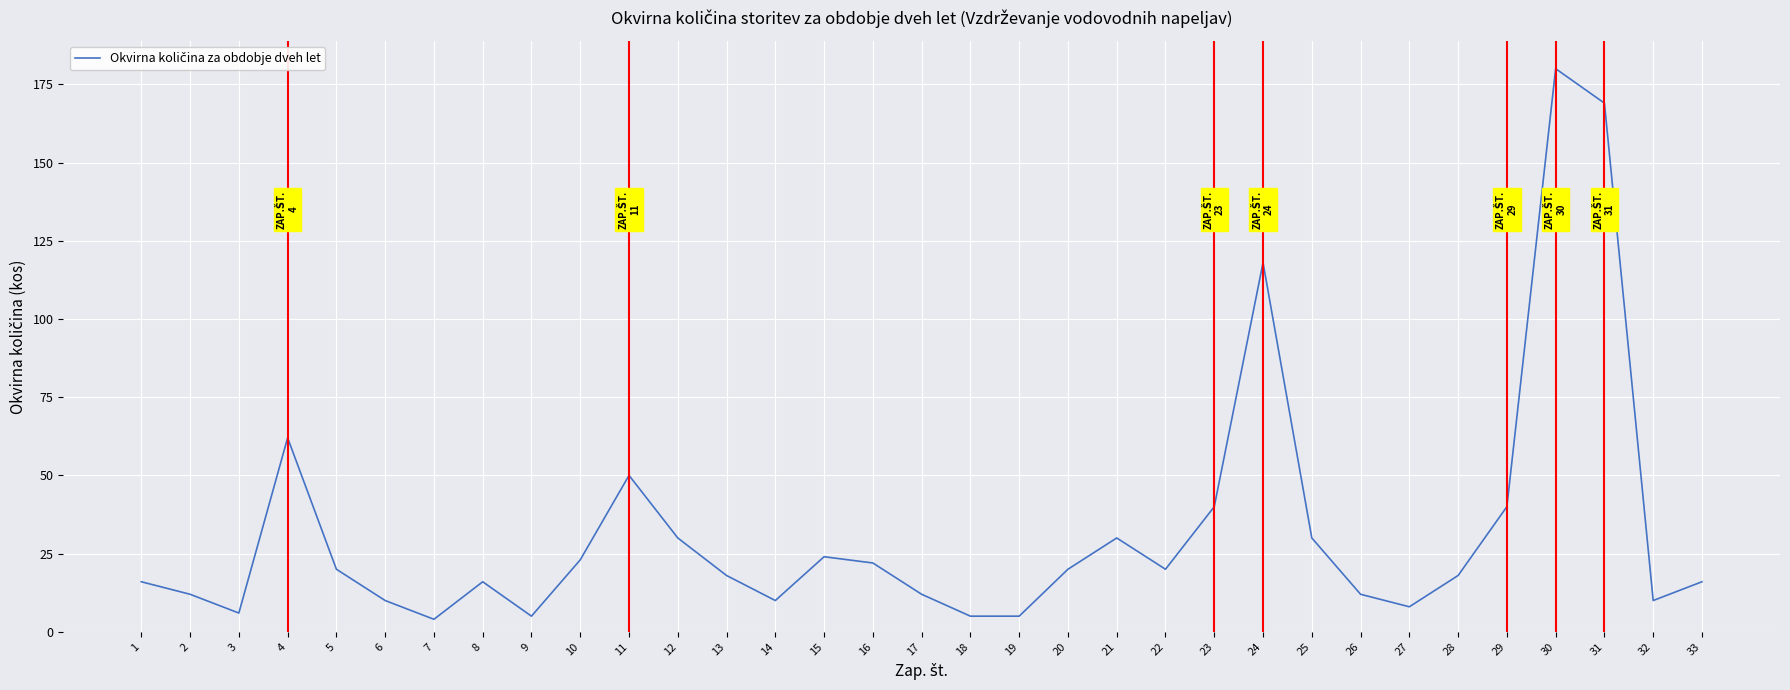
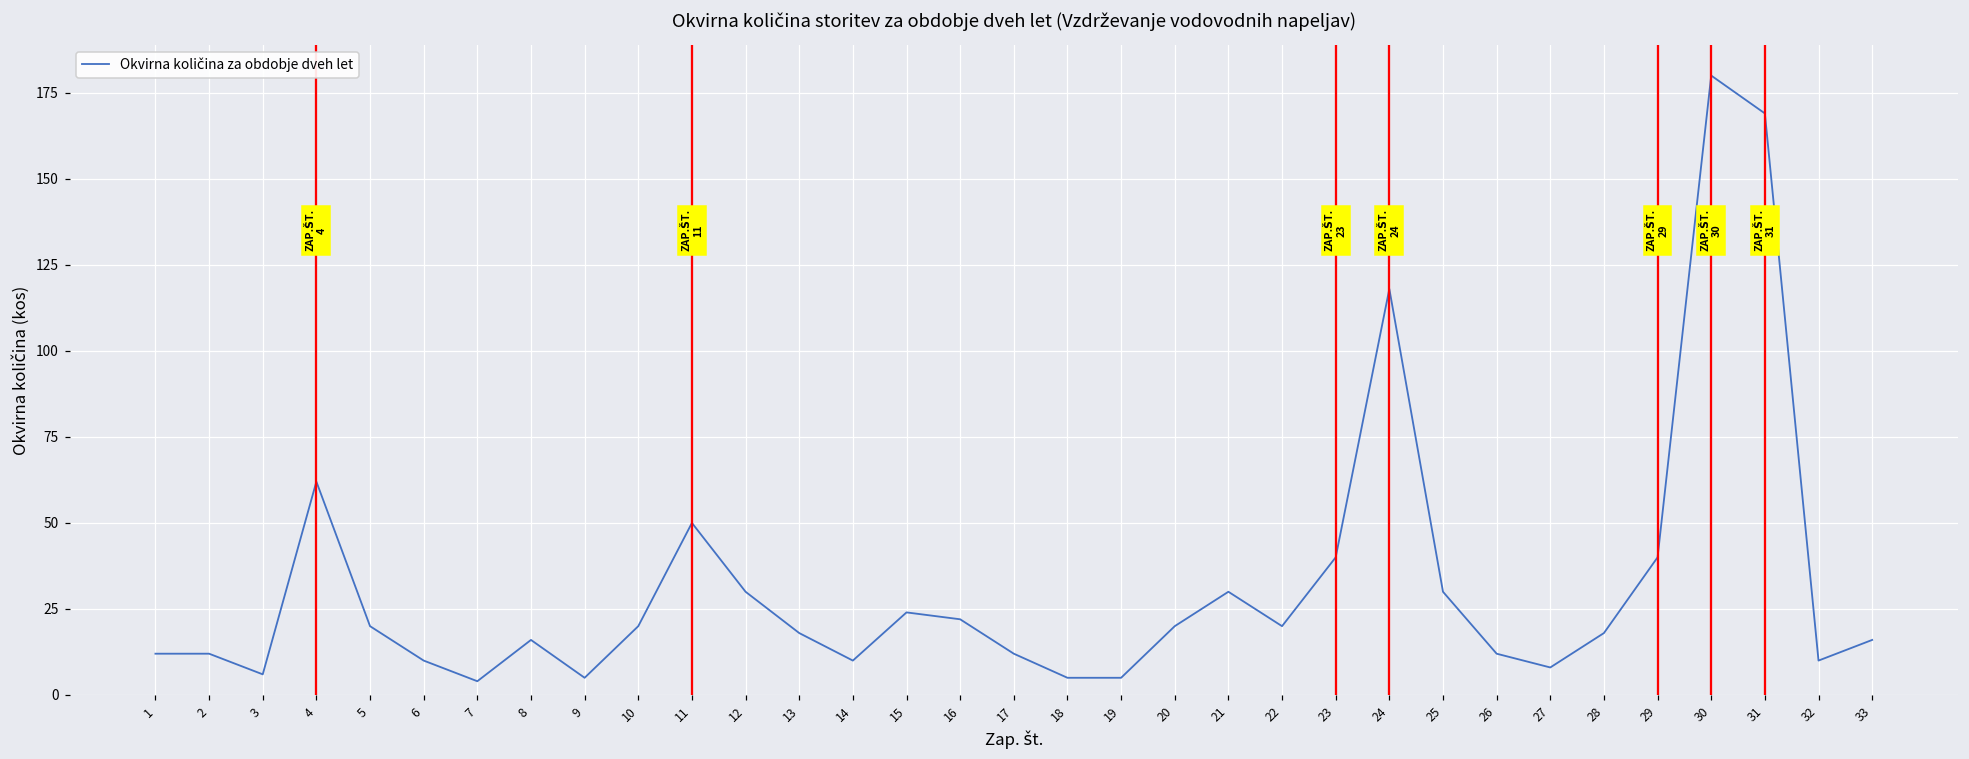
1: 16 -> 12
10: 23 -> 20
